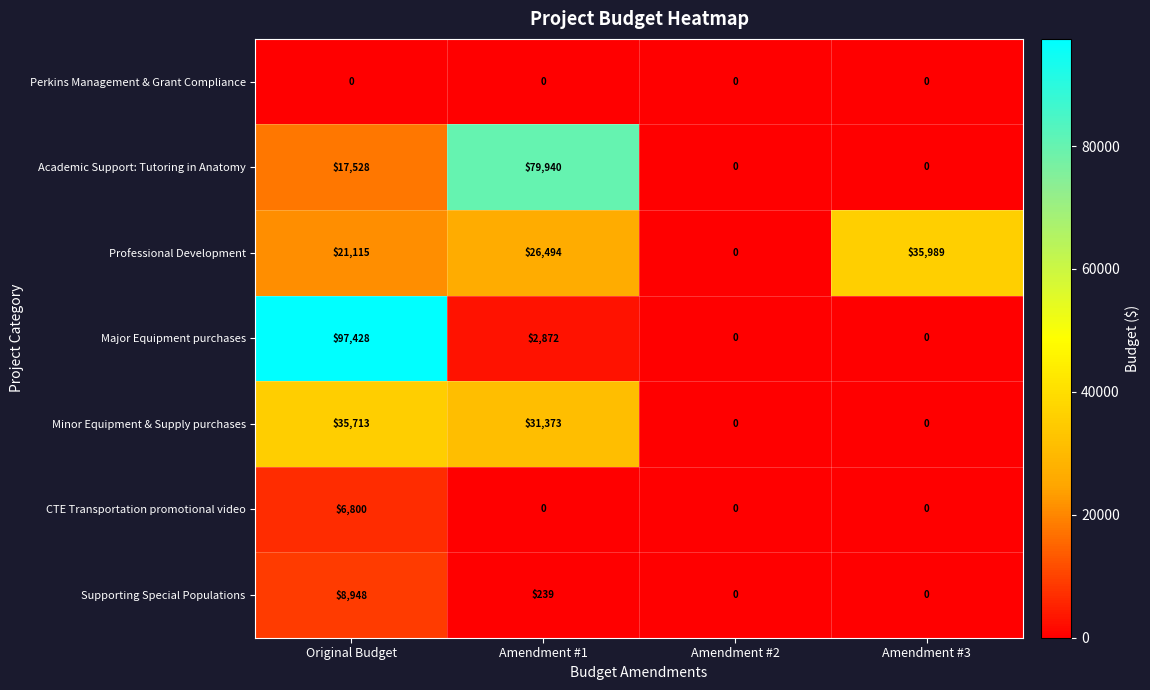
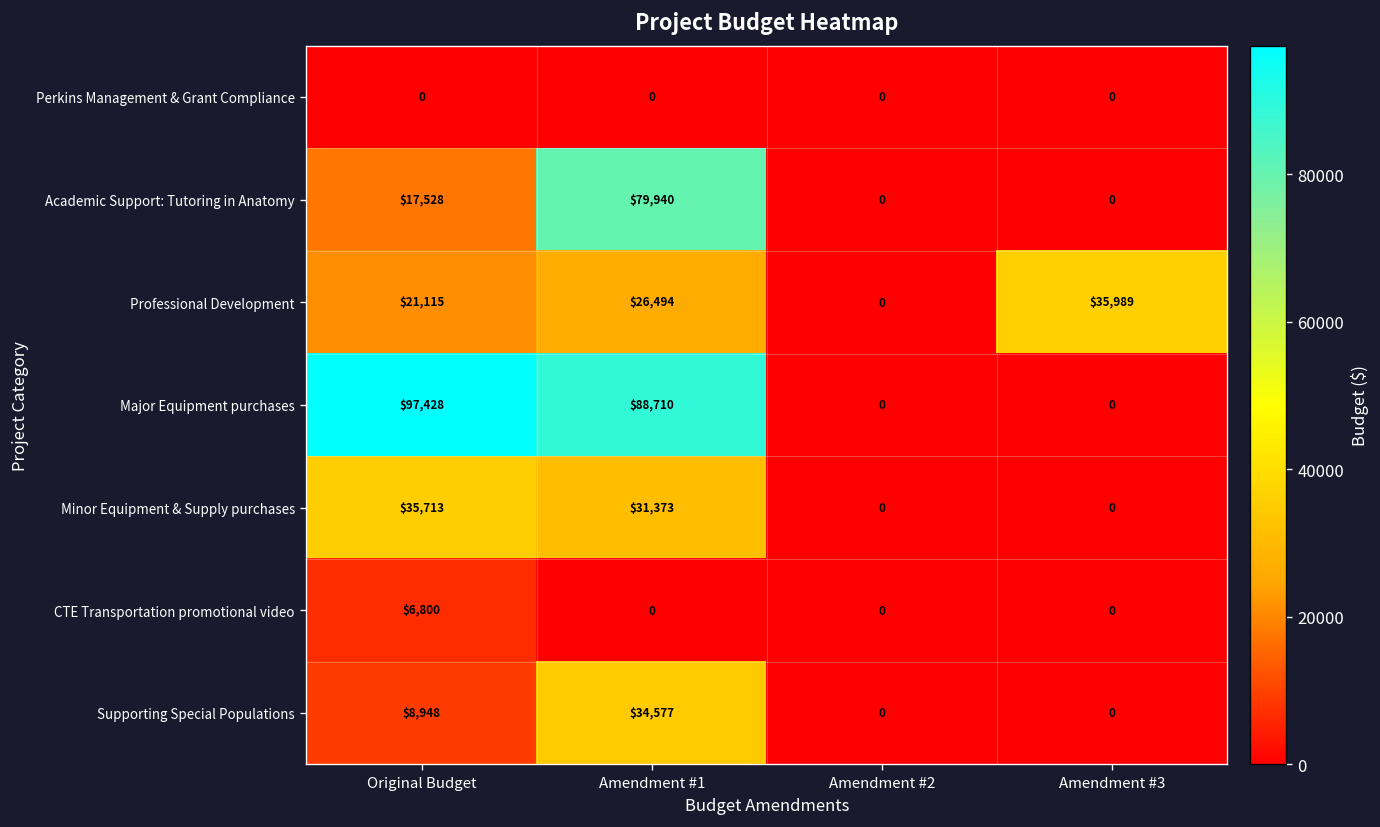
Major Equipment purchases, Amendment #1: $2,872 -> $88,710
Supporting Special Populations, Amendment #1: $239 -> $34,577
